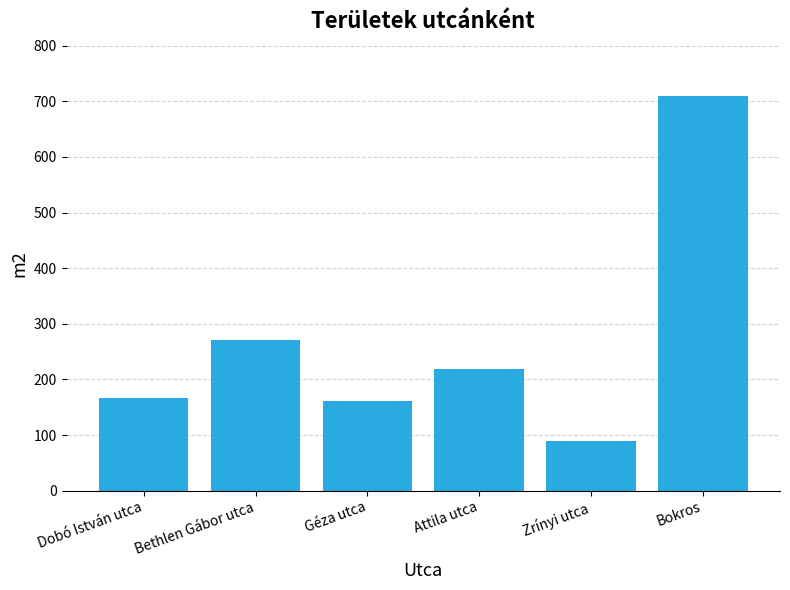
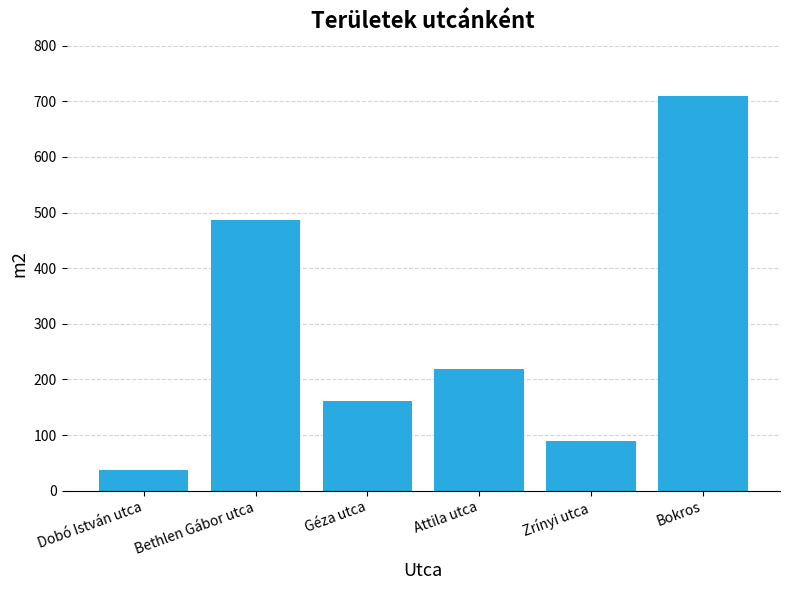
Dobó István utca: 170 -> 40
Bethlen Gábor utca: 270 -> 490
